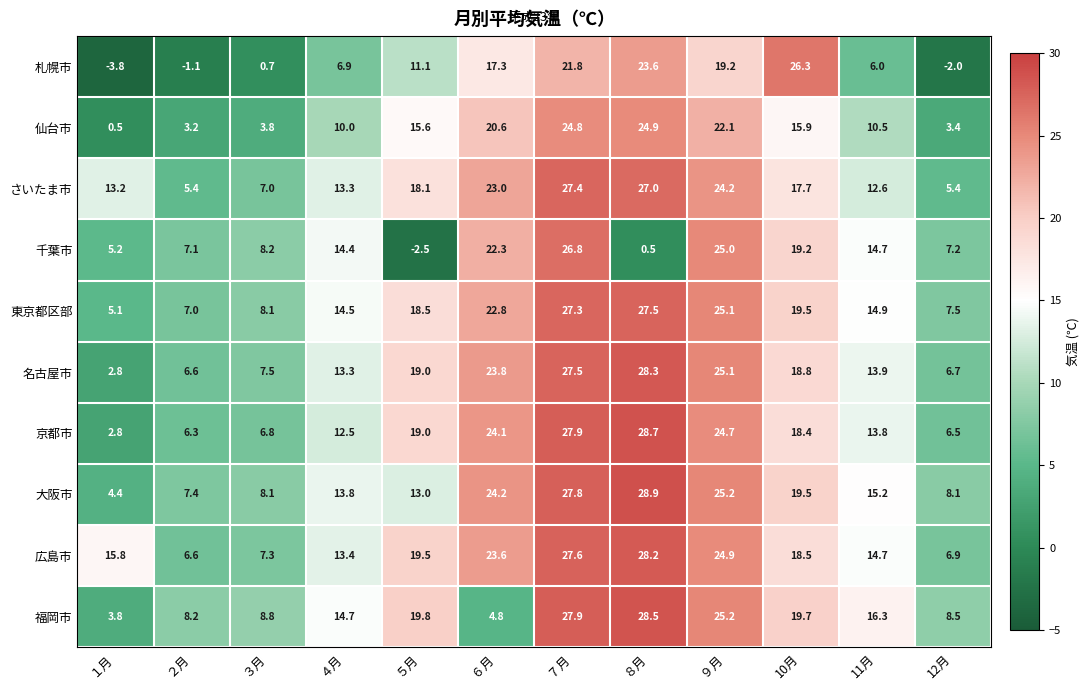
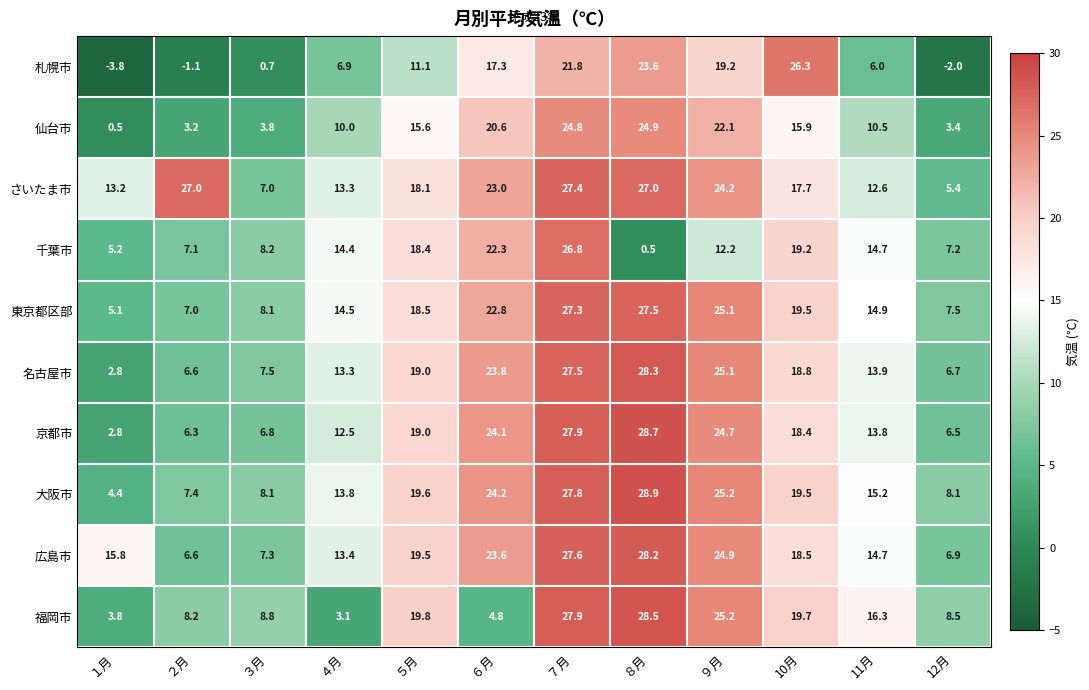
さいたま市, ２月: 5.4 -> 27.0
千葉市, ５月: -2.5 -> 18.4
千葉市, ９月: 25.0 -> 12.2
大阪市, ５月: 13.0 -> 19.6
福岡市, ４月: 14.7 -> 3.1
